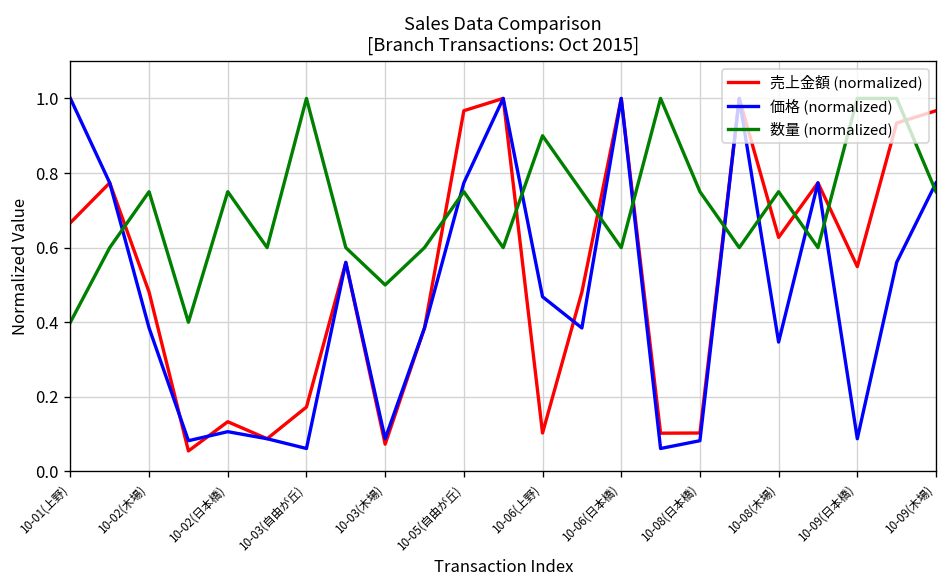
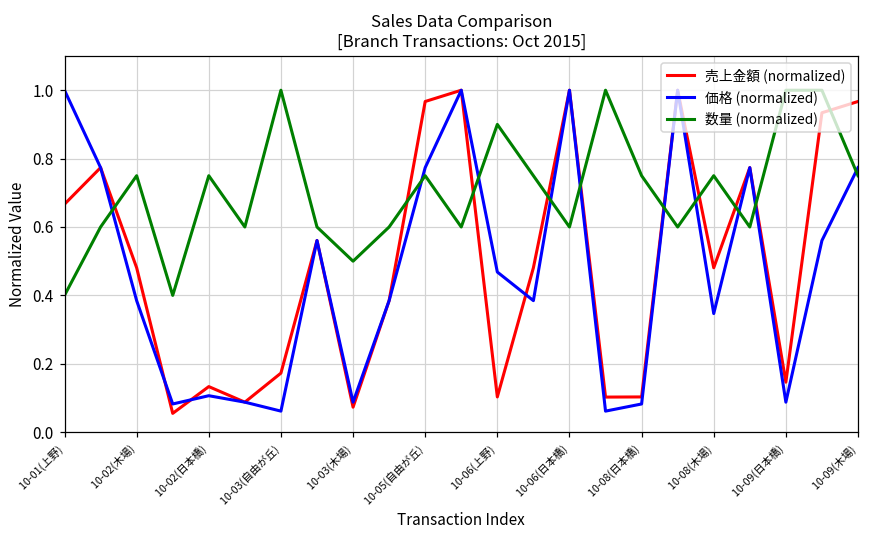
売上金額 (normalized), 10-08(木場): 0.63 -> 0.48
売上金額 (normalized), 10-09(日本橋): 0.55 -> 0.15
